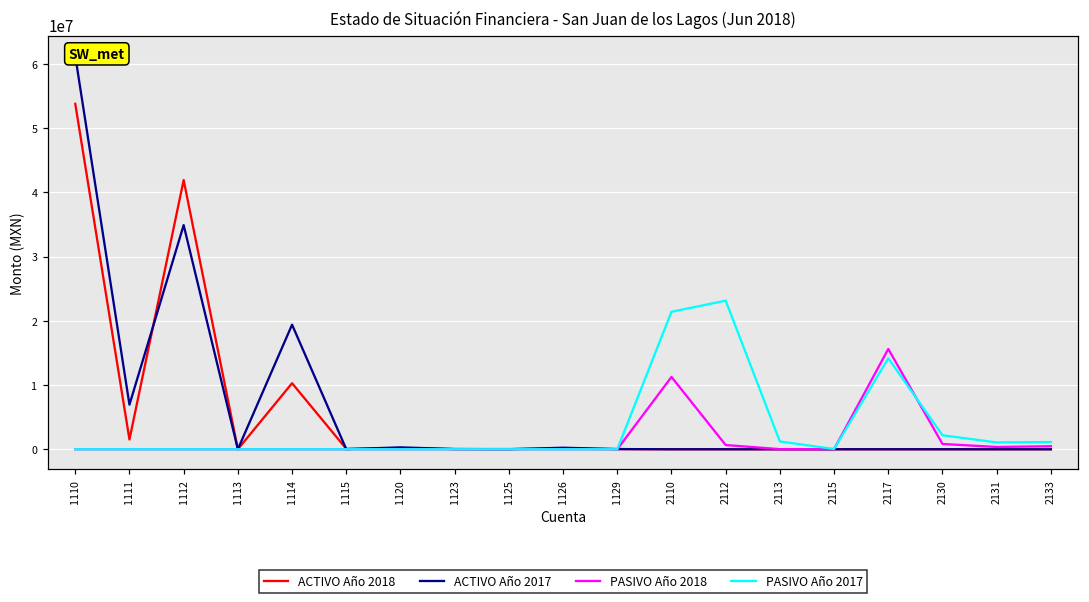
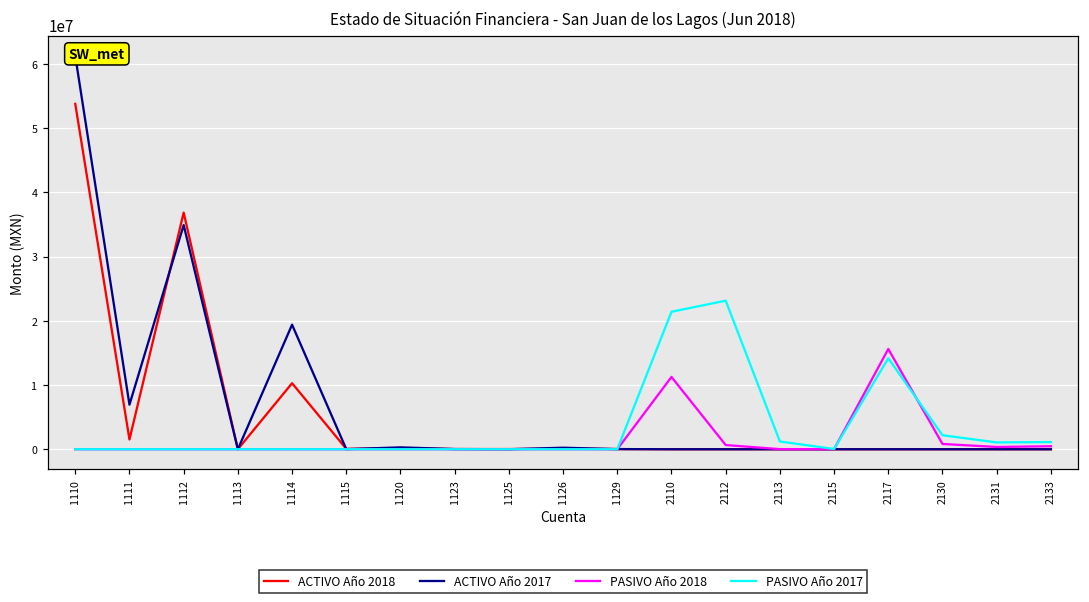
ACTIVO Año 2018, 1112: 42000000 -> 37000000
